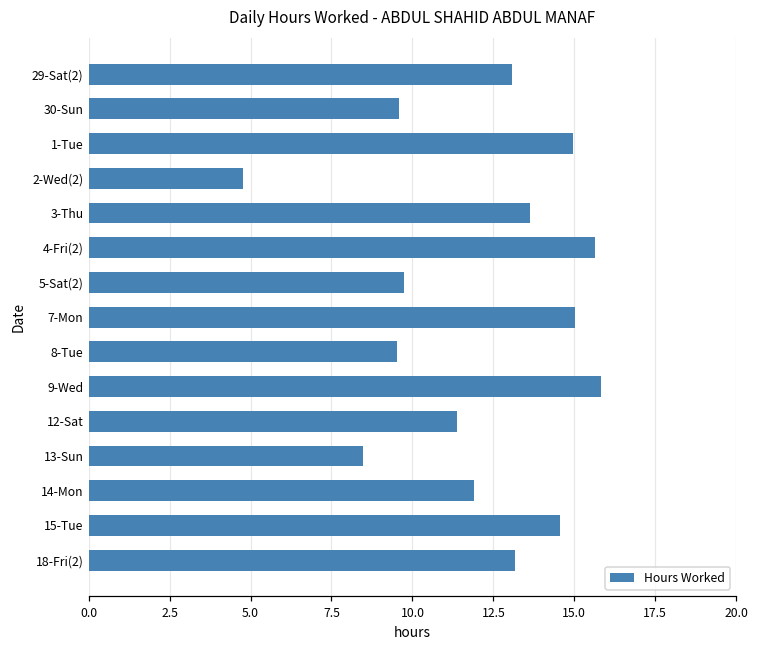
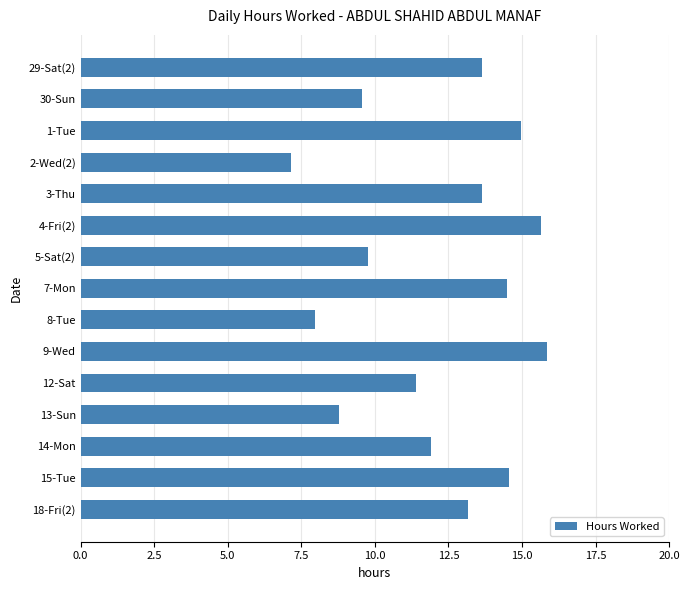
29-Sat(2): 13.1 -> 13.6
2-Wed(2): 4.8 -> 7.2
7-Mon: 15.0 -> 14.5
8-Tue: 9.5 -> 8.0
13-Sun: 8.5 -> 8.8
